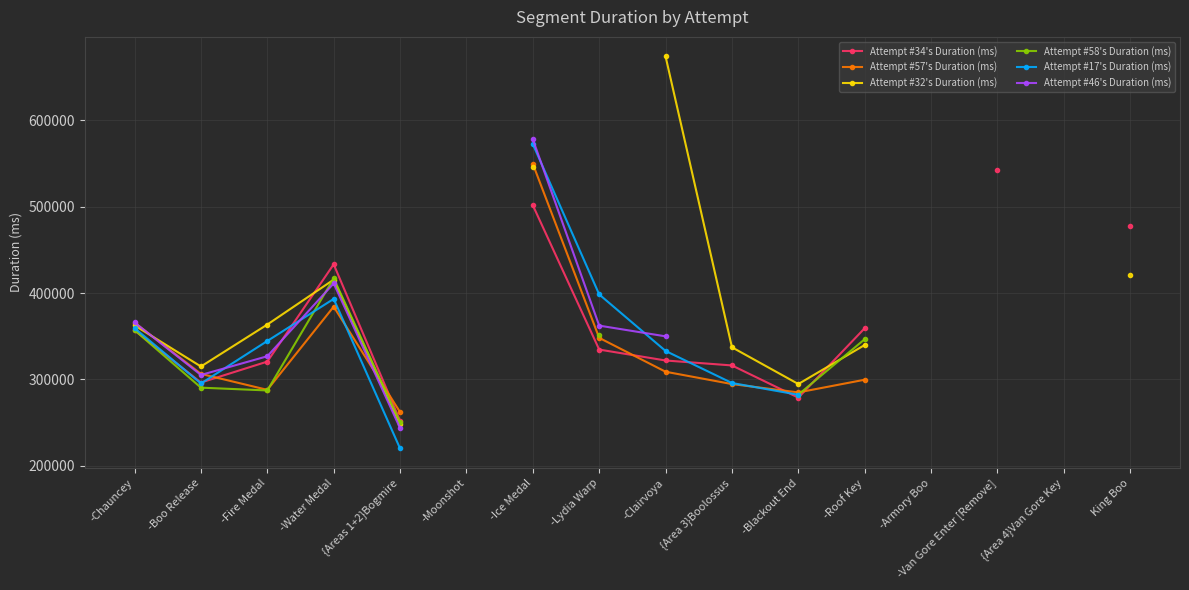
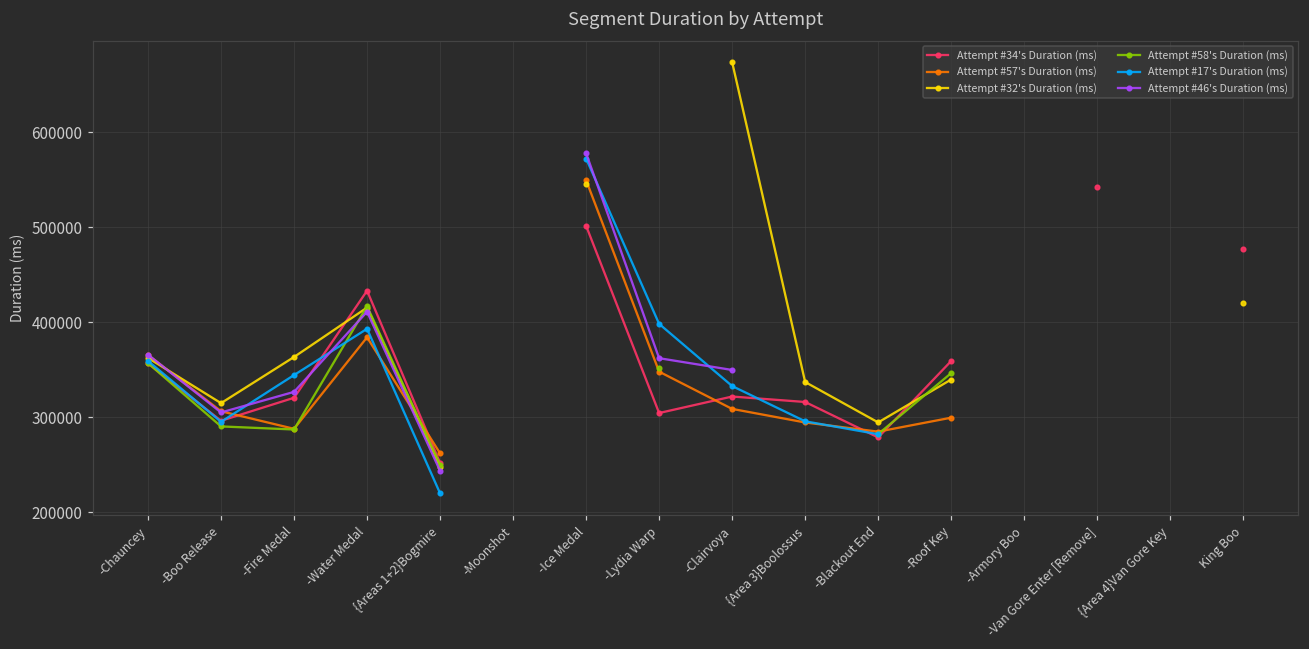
Attempt #34's Duration (ms), -Lydia Warp: 330000 -> 300000
